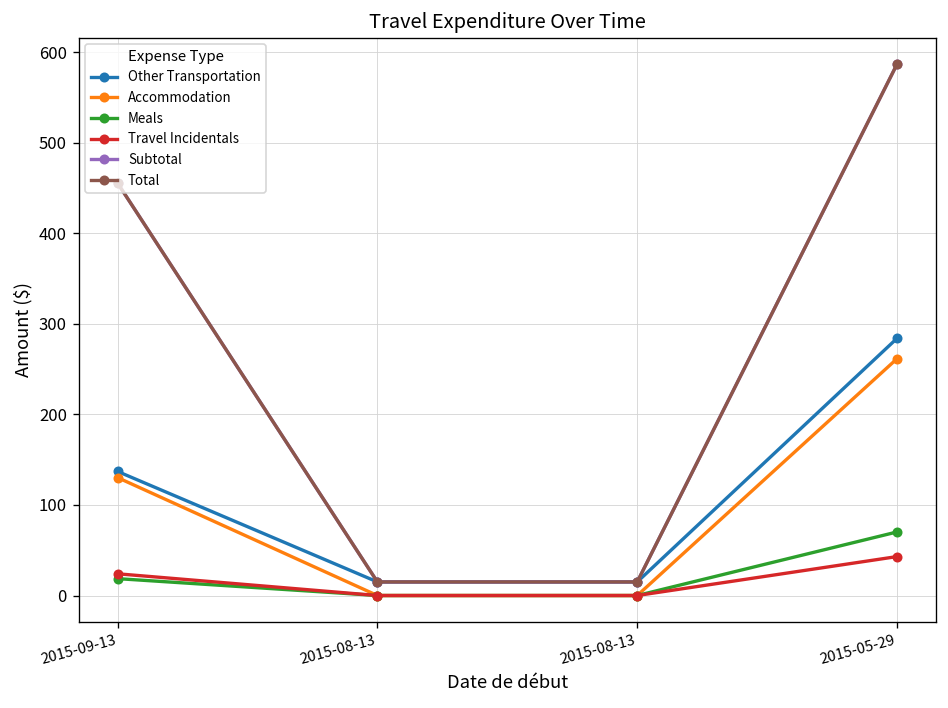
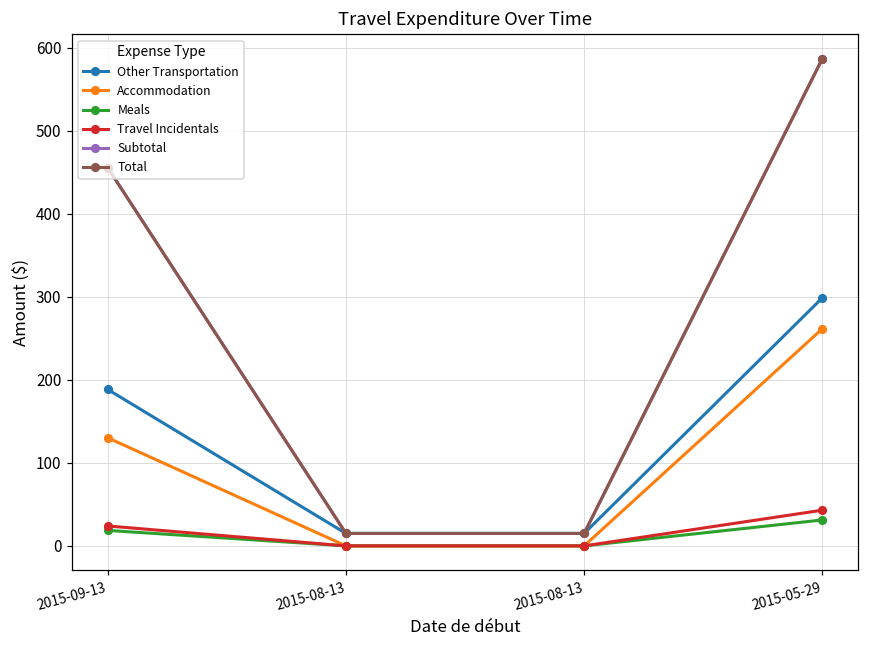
Other Transportation, 2015-09-13: 140 -> 190
Other Transportation, 2015-05-29: 280 -> 300
Meals, 2015-05-29: 70 -> 30
